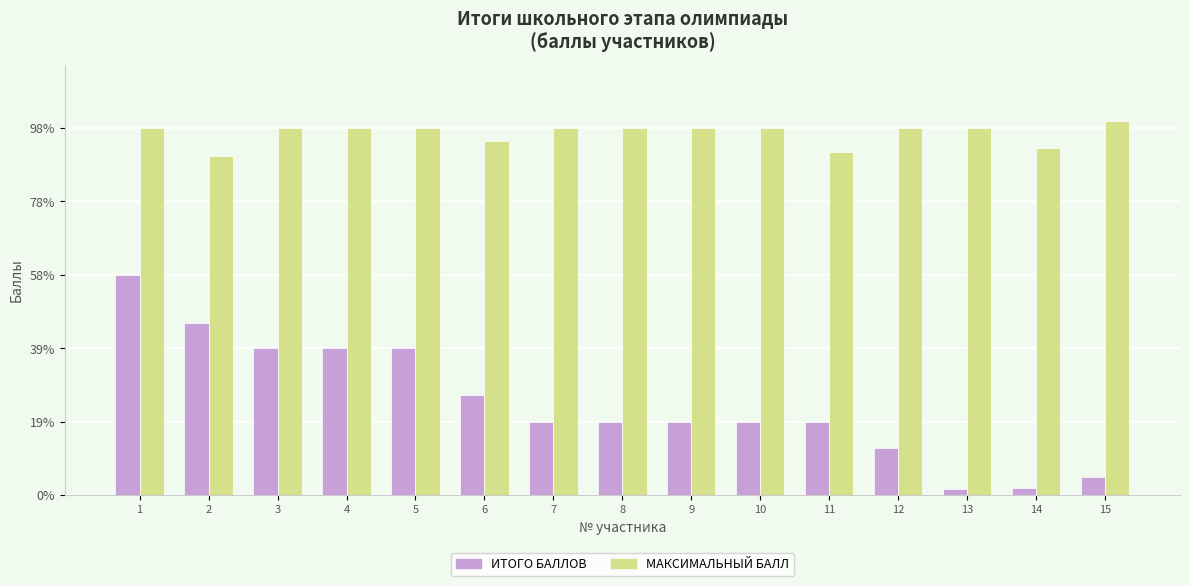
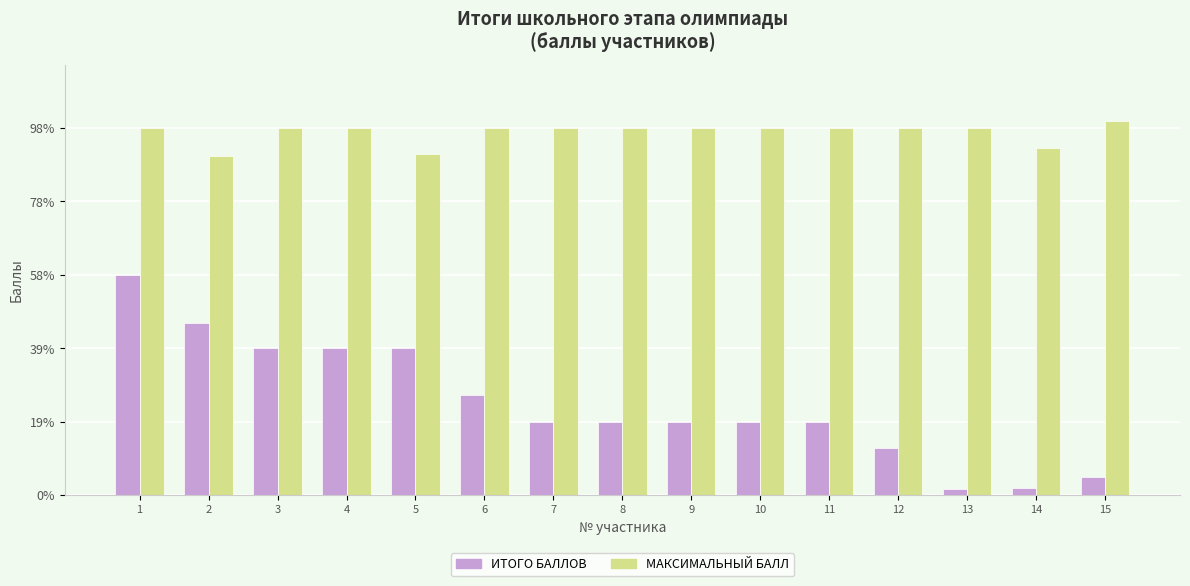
МАКСИМАЛЬНЫЙ БАЛЛ, 5: 98% -> 91%
МАКСИМАЛЬНЫЙ БАЛЛ, 6: 94% -> 98%
МАКСИМАЛЬНЫЙ БАЛЛ, 11: 92% -> 98%
